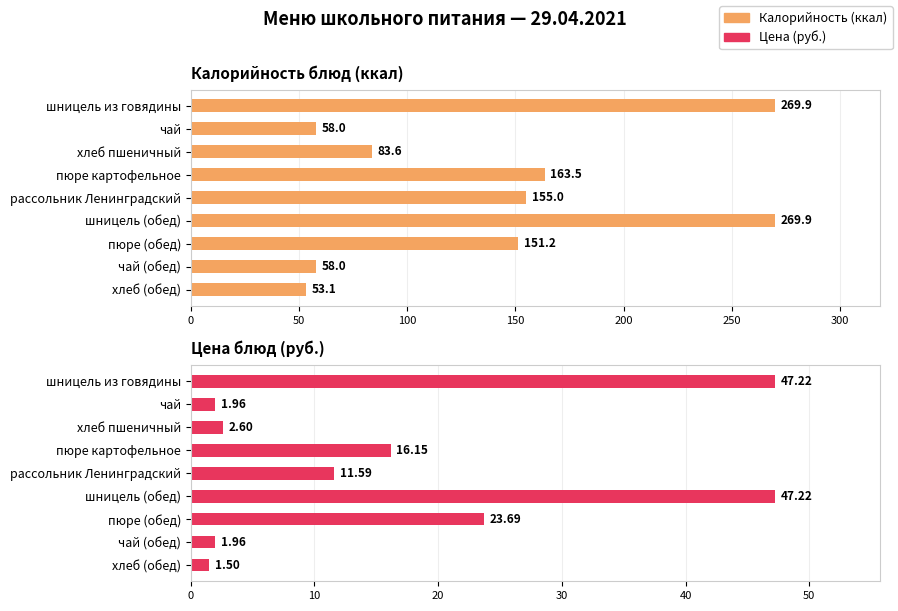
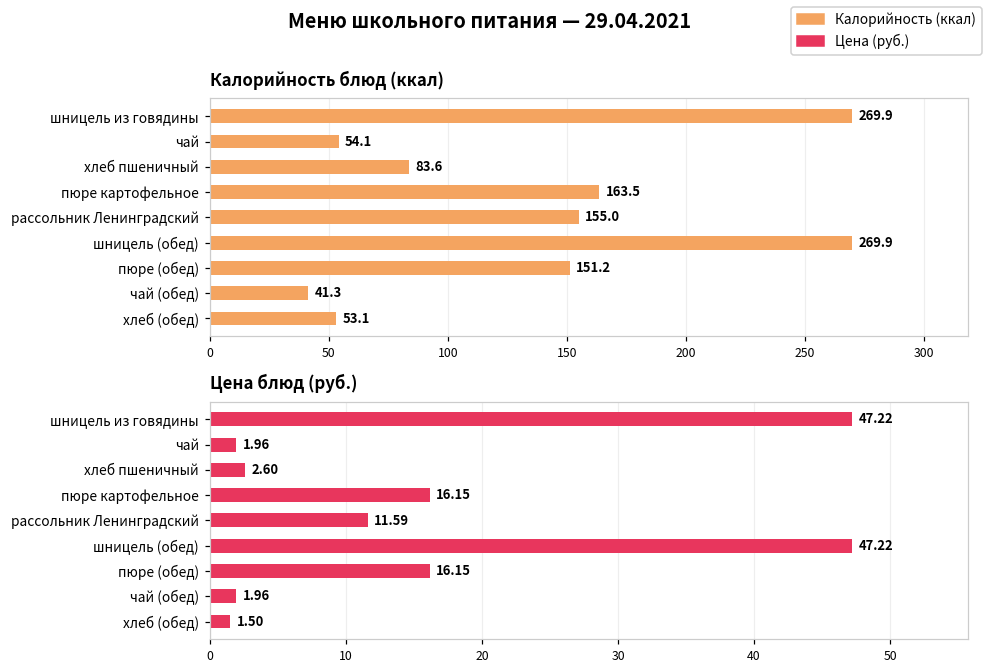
Калорийность блюд (ккал), чай: 58.0 -> 54.1
Калорийность блюд (ккал), чай (обед): 58.0 -> 41.3
Цена блюд (руб.), пюре (обед): 23.69 -> 16.15
